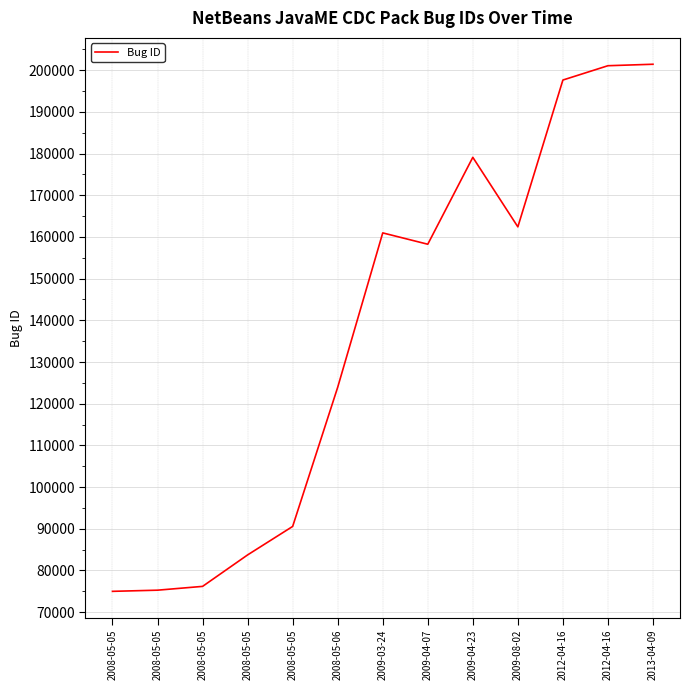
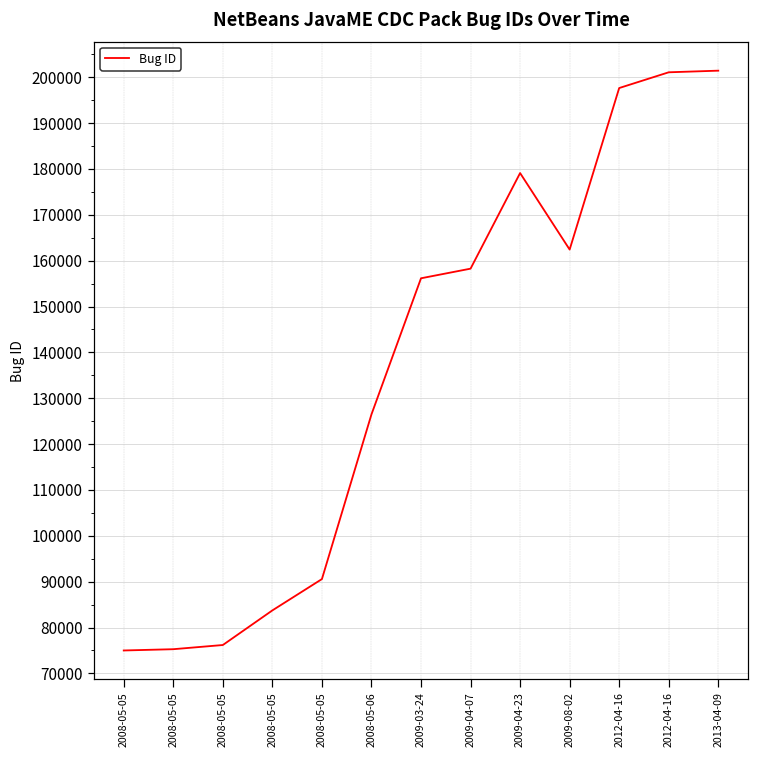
2008-05-06: 124000 -> 126000
2009-03-24: 161000 -> 156000
